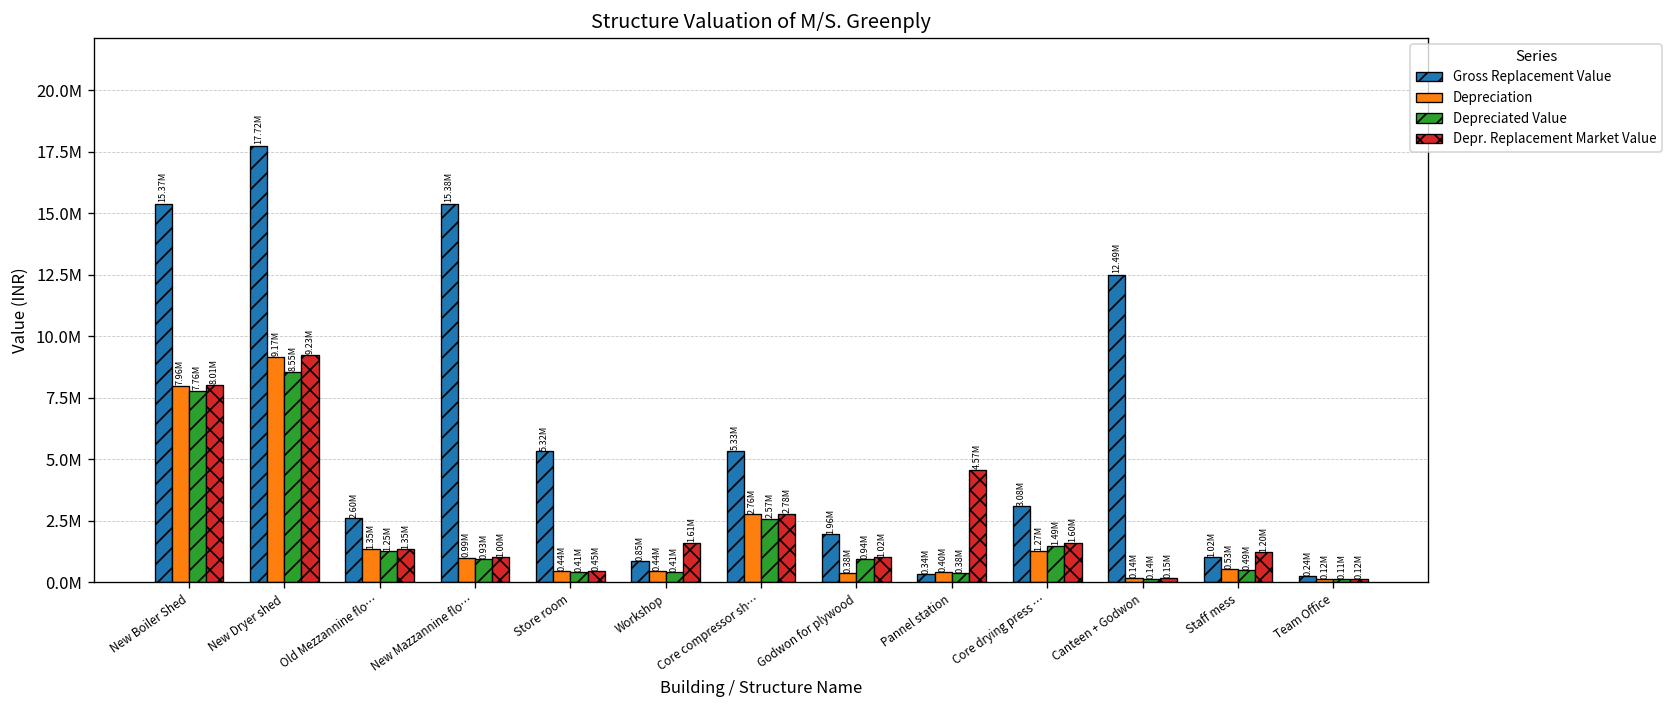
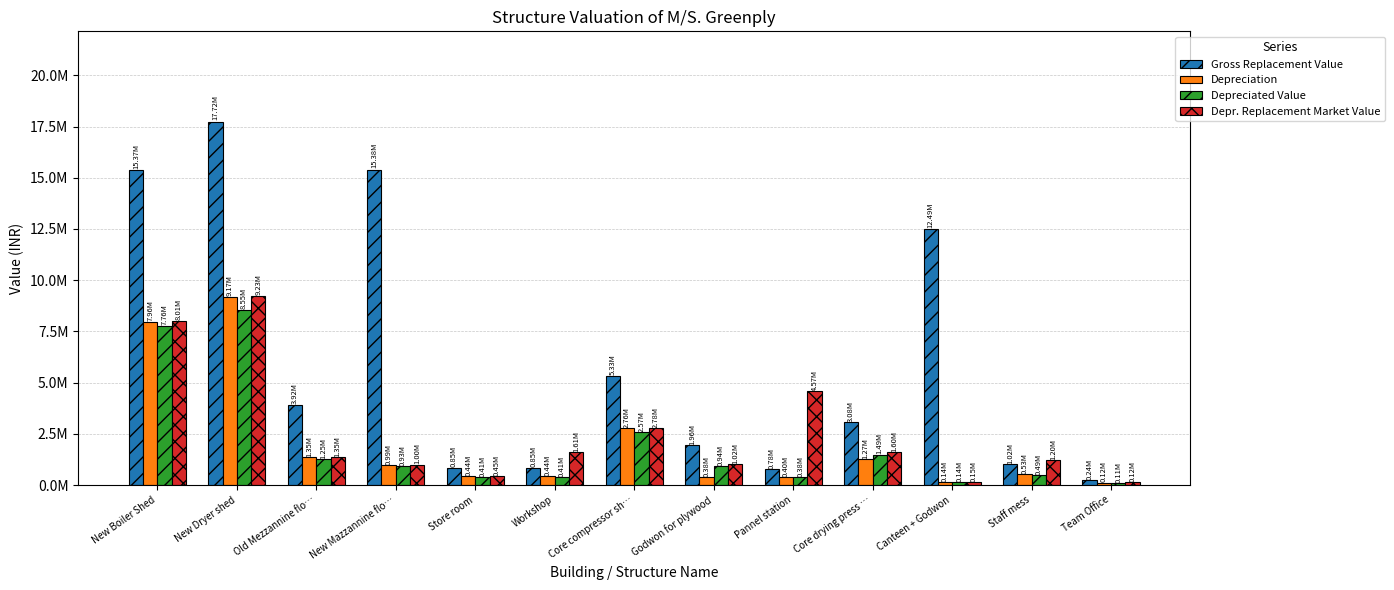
Gross Replacement Value, Old Mezzannine flo…: 2.60M -> 3.92M
Gross Replacement Value, Store room: 5.32M -> 0.85M
Gross Replacement Value, Pannel station: 0.34M -> 0.78M
